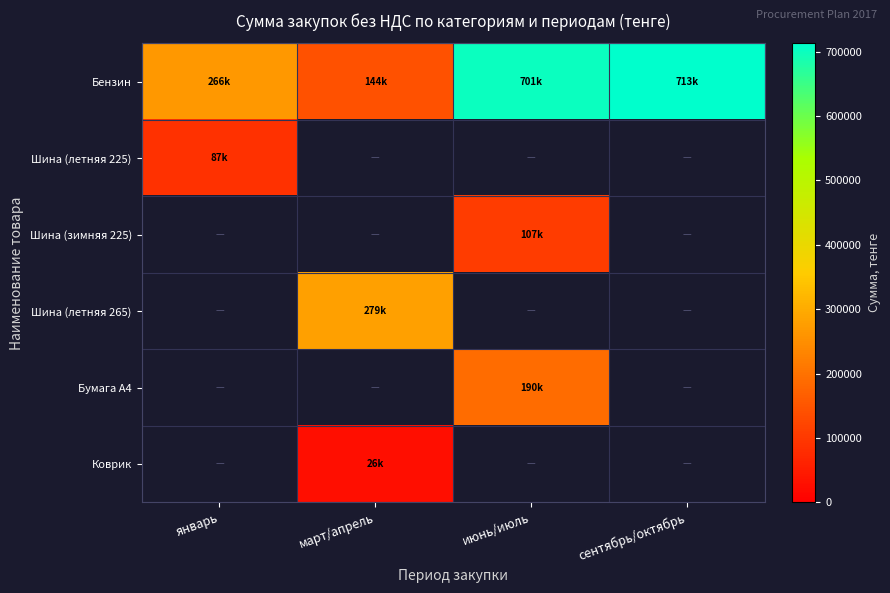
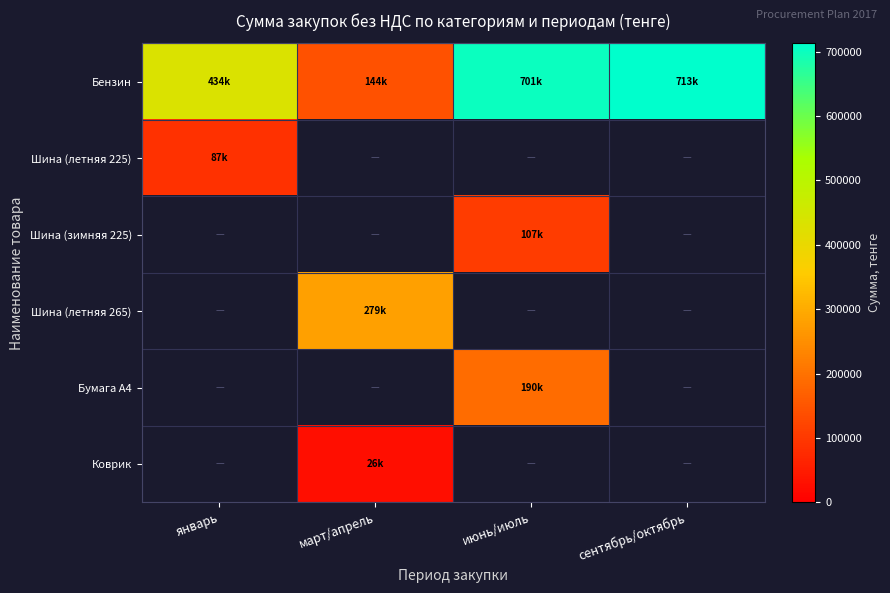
Бензин, январь: 266k -> 434k
